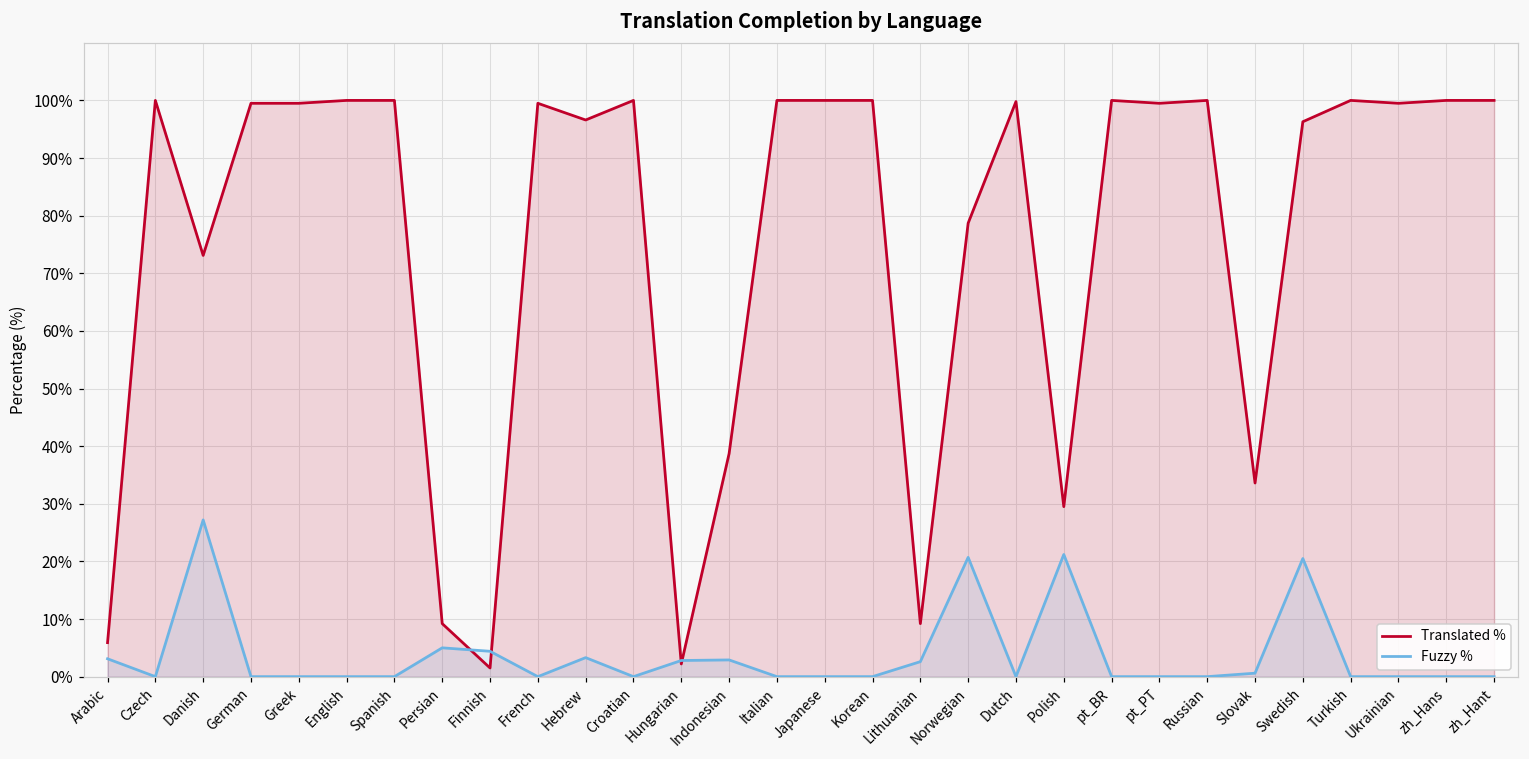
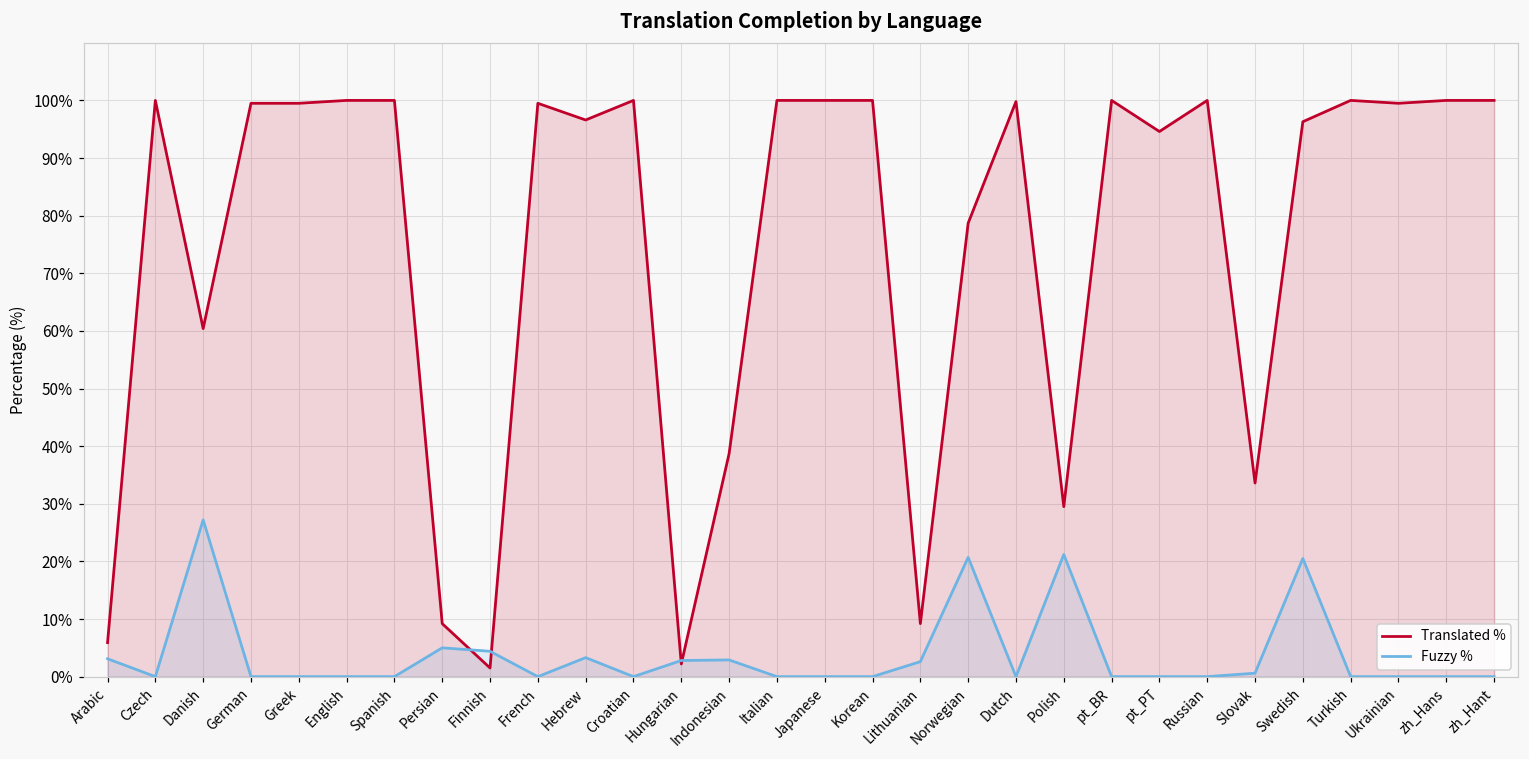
Translated %, Danish: 73% -> 60%
Translated %, pt_PT: 100% -> 95%
